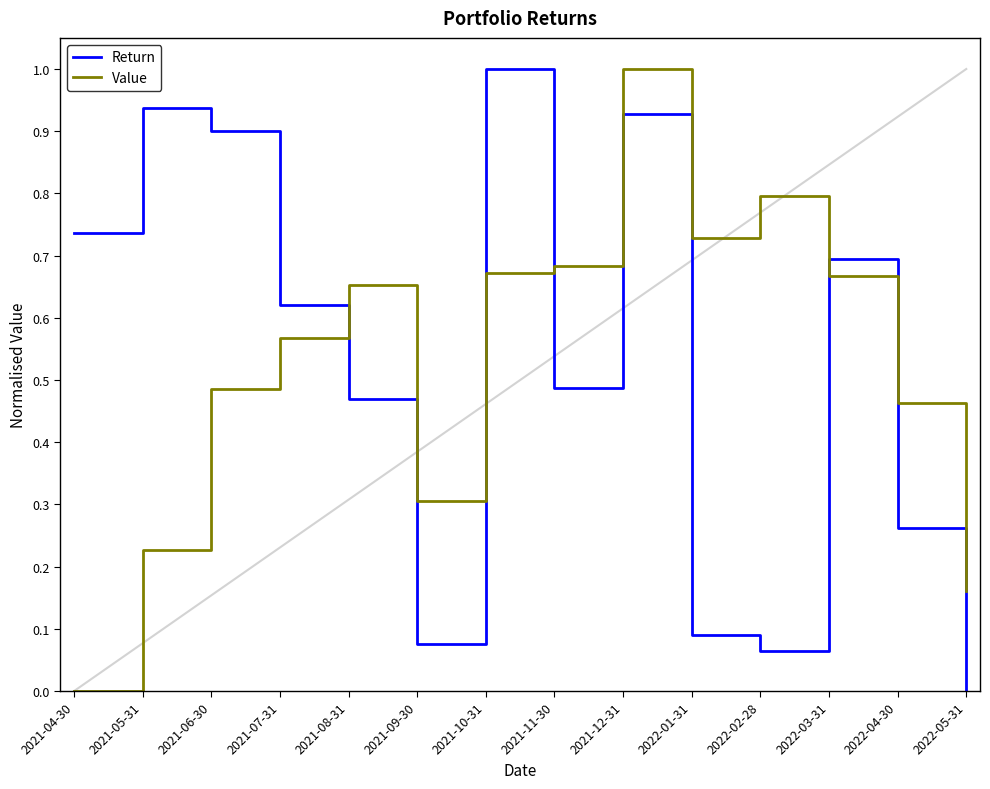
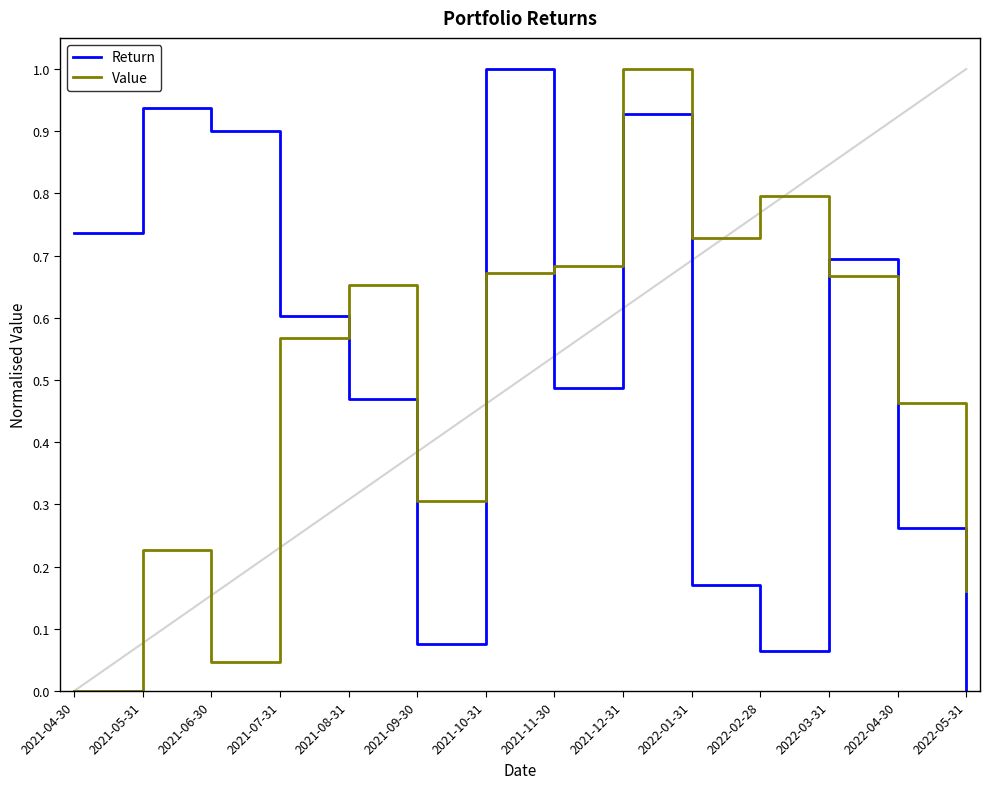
Value, 2021-06-30: 0.49 -> 0.05
Return, 2021-07-31: 0.62 -> 0.60
Return, 2022-01-31: 0.09 -> 0.17
